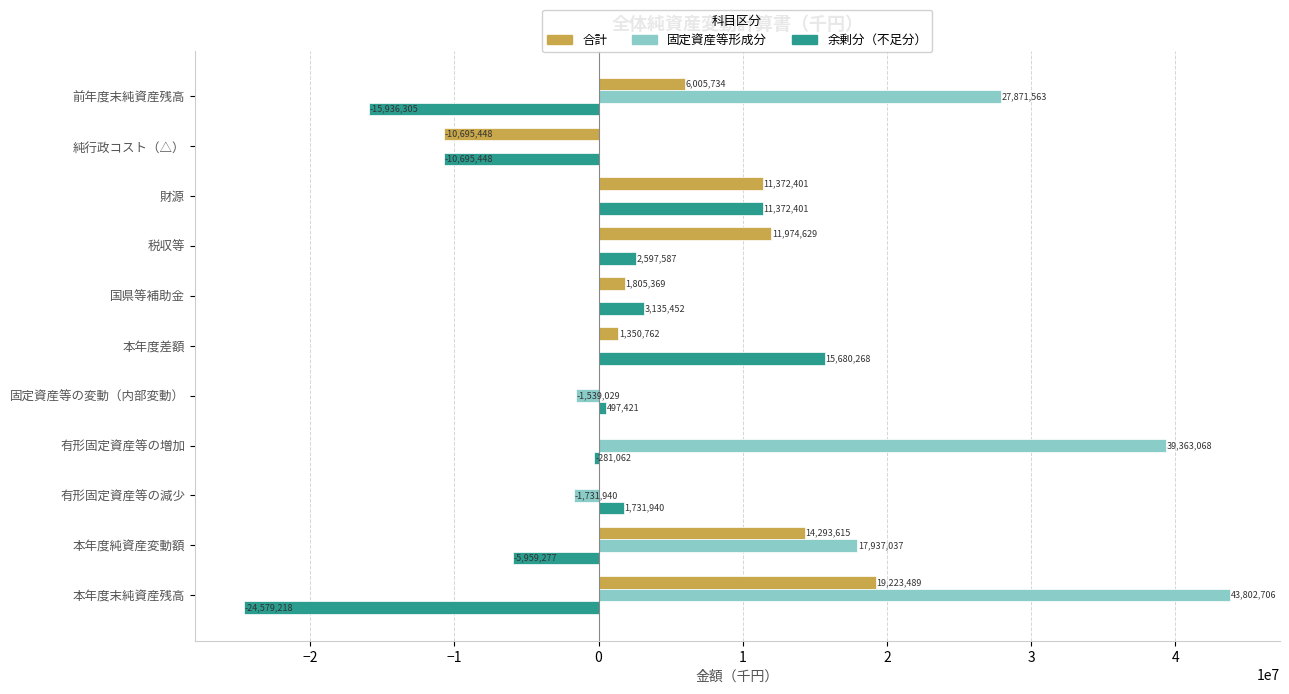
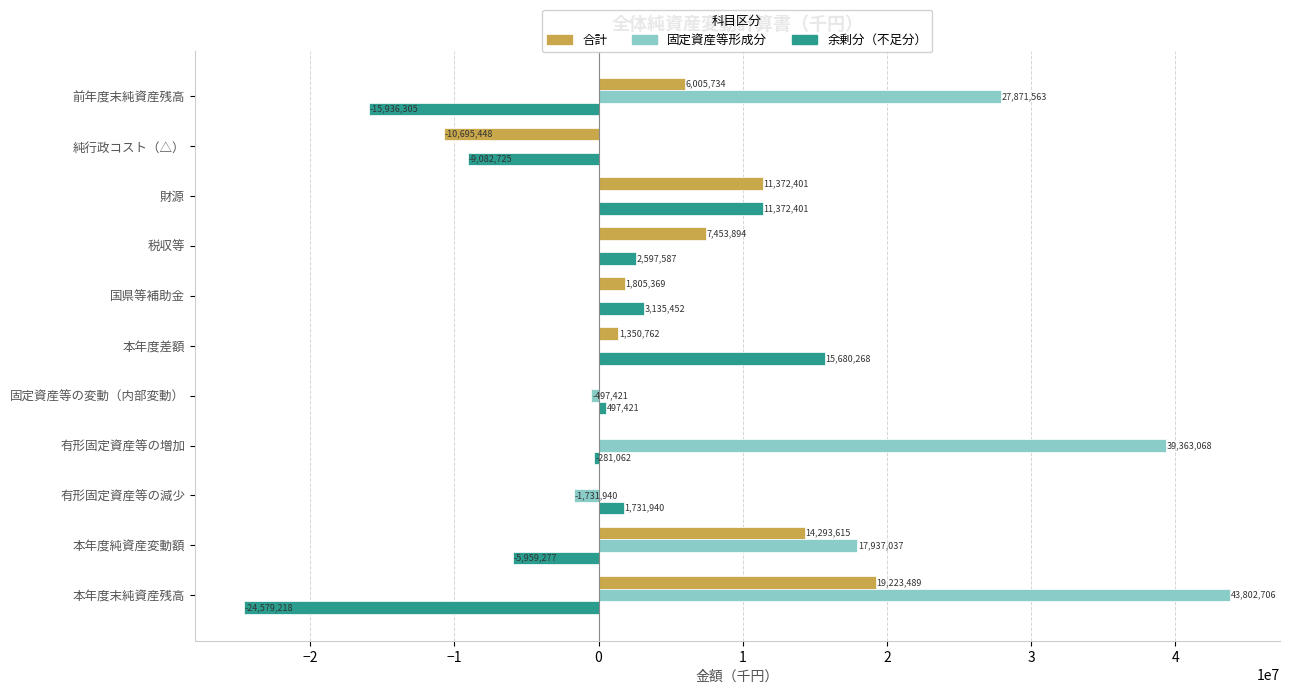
余剰分（不足分）, 純行政コスト（△）: -10,695,448 -> -9,082,725
合計, 税収等: 11,974,629 -> 7,453,894
固定資産等形成分, 固定資産等の変動（内部変動）: -1,539,029 -> -497,421
